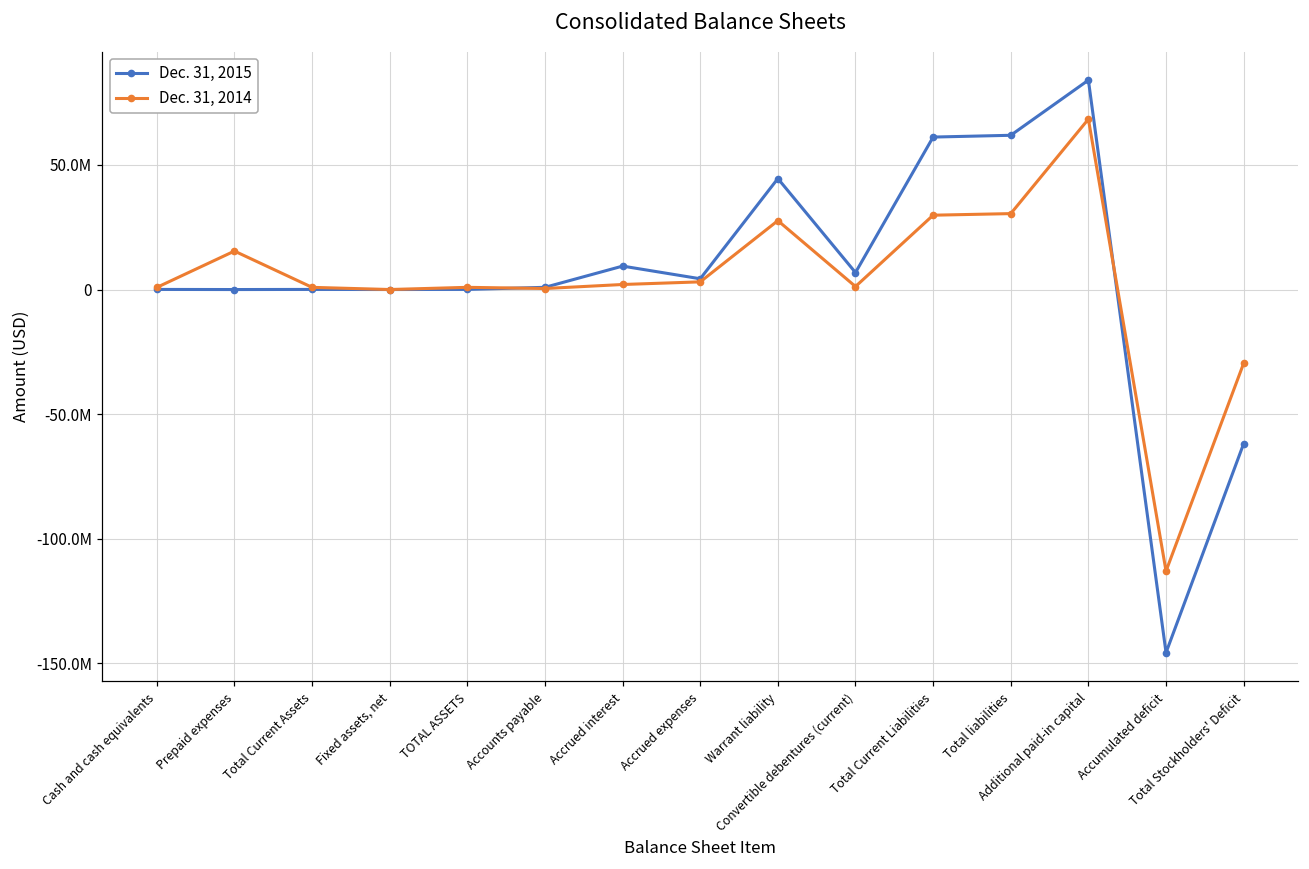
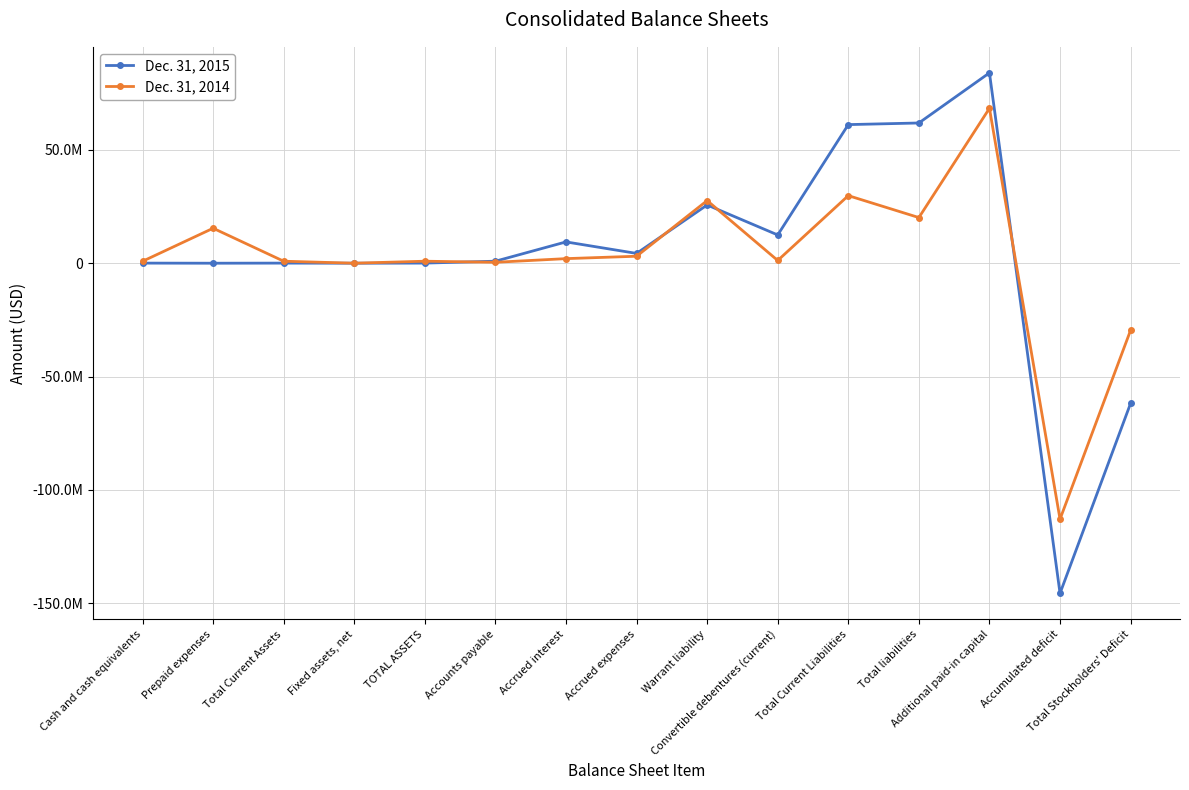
Dec. 31, 2015, Warrant liability: 45000000 -> 26000000
Dec. 31, 2015, Convertible debentures (current): 7000000 -> 12000000
Dec. 31, 2014, Total liabilities: 30000000 -> 20000000
